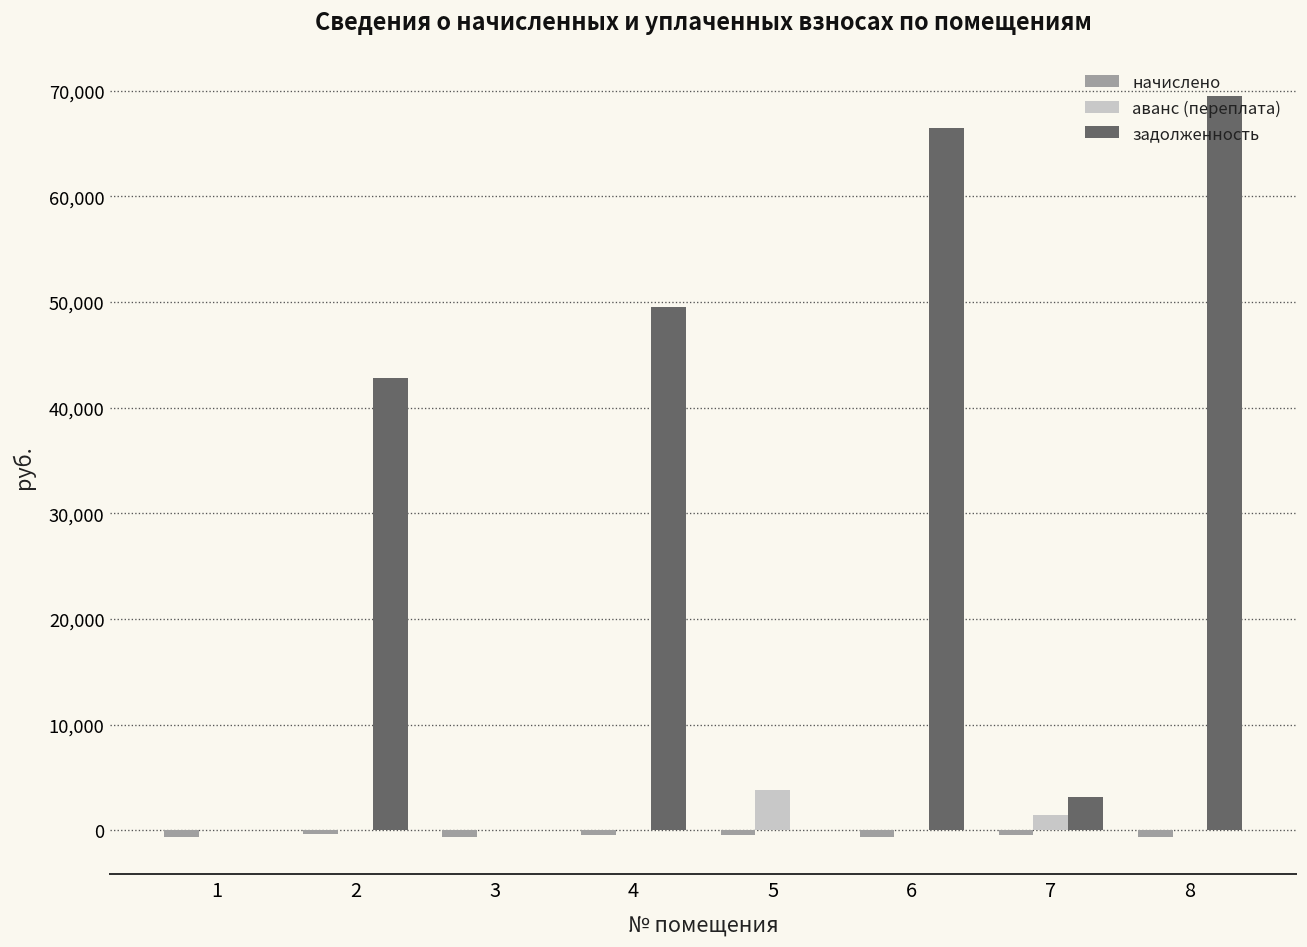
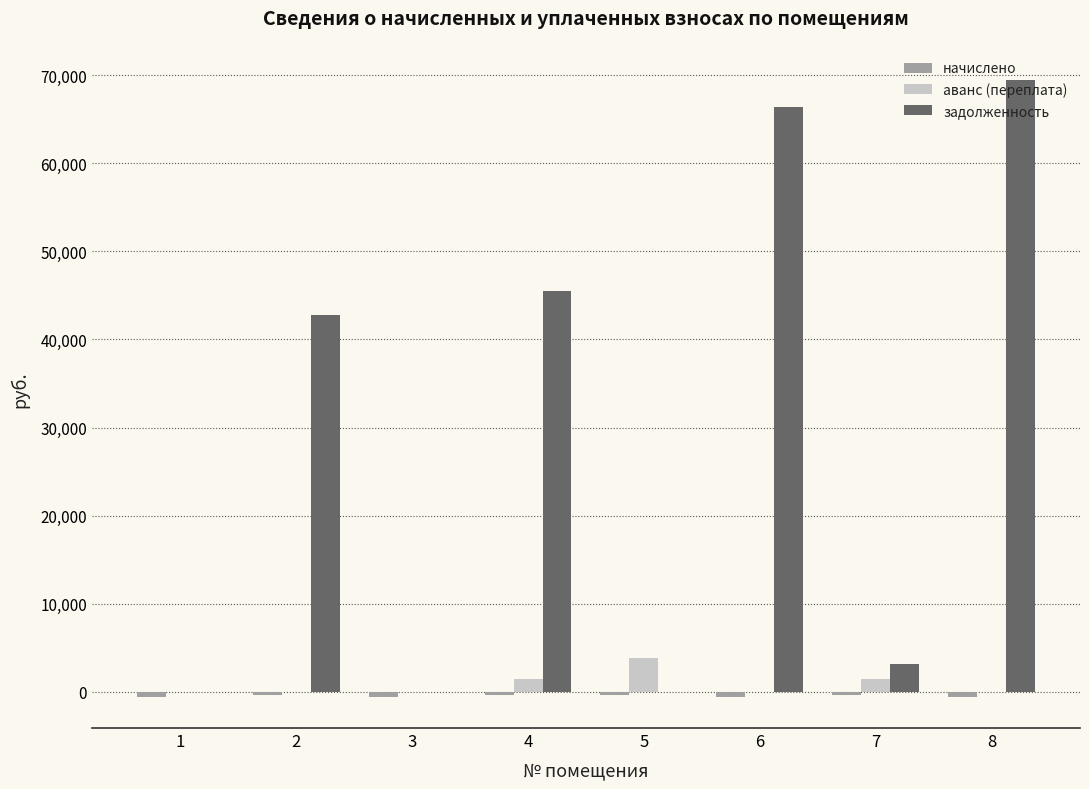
аванс (переплата), 4: 0 -> 1,000
задолженность, 4: 50,000 -> 46,000
